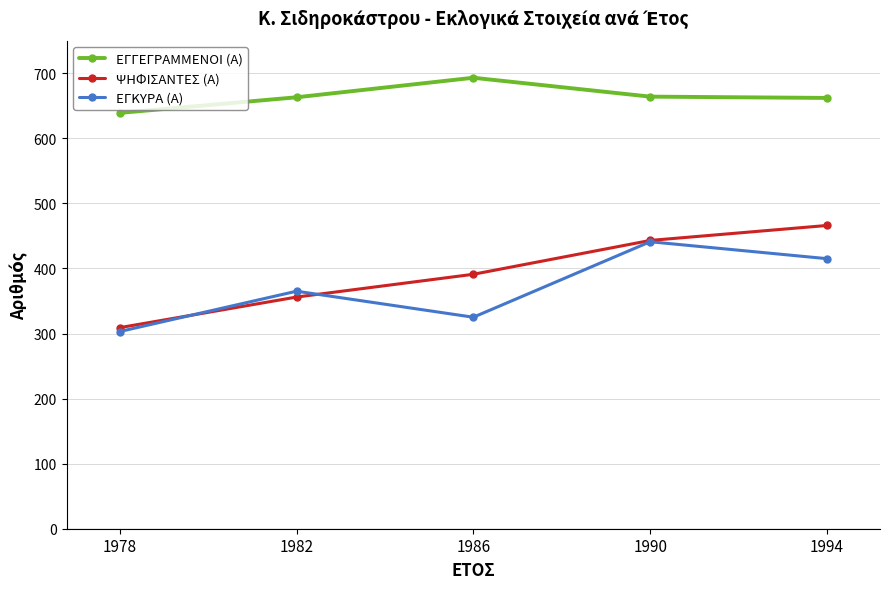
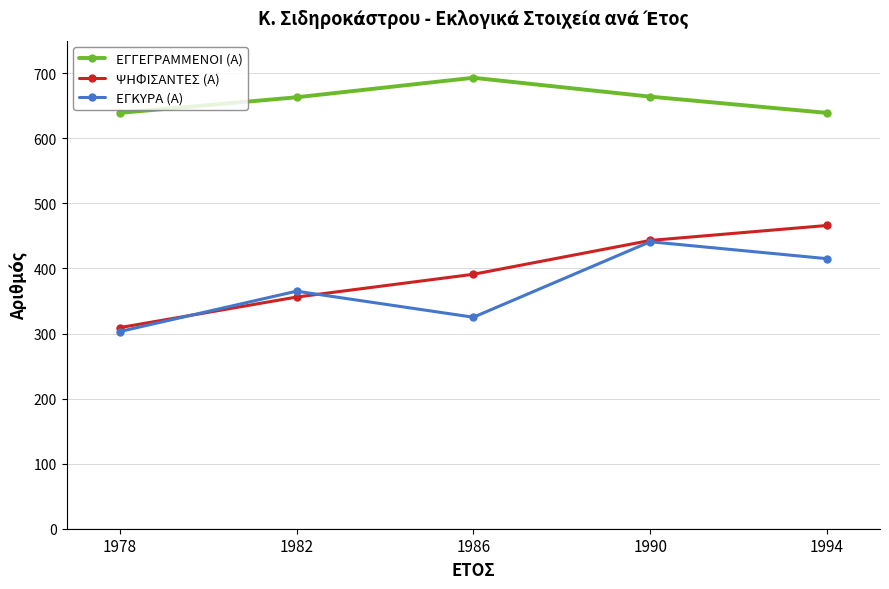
ΕΓΓΕΓΡΑΜΜΕΝΟΙ (Α), 1994: 660 -> 640
